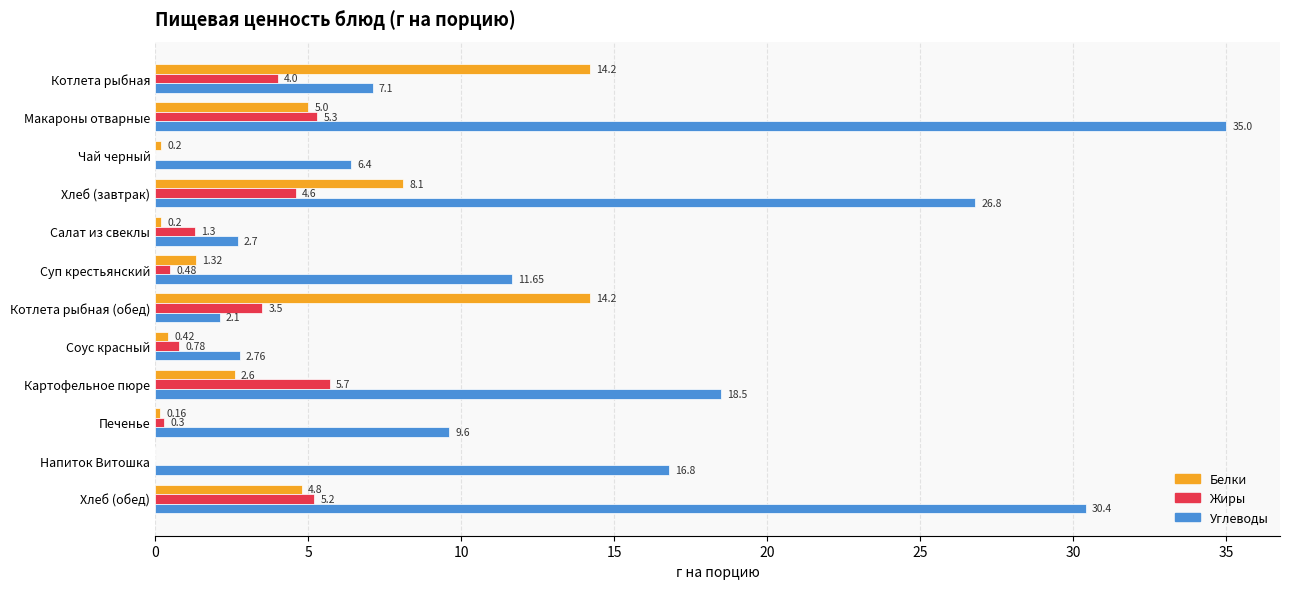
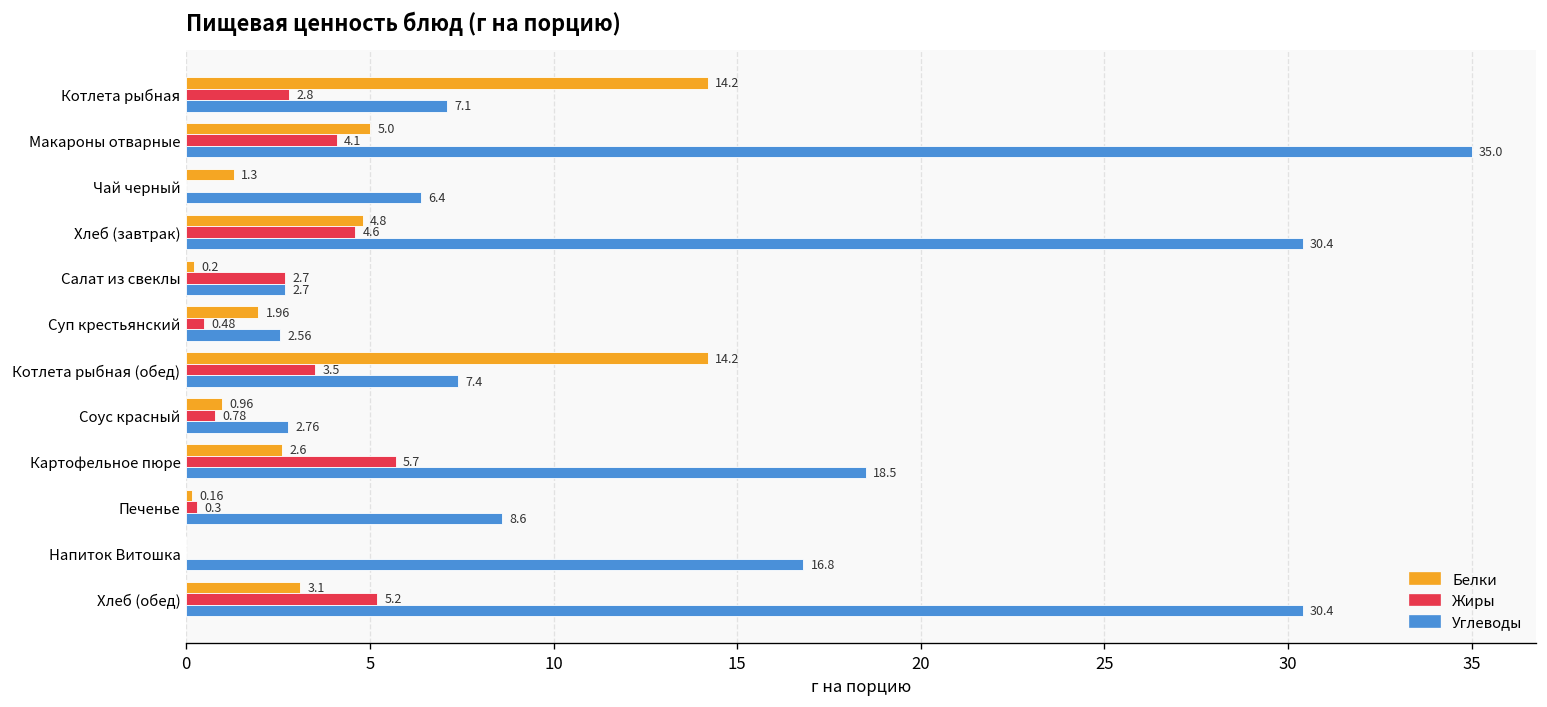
Жиры, Котлета рыбная: 4.0 -> 2.8
Жиры, Макароны отварные: 5.3 -> 4.1
Белки, Чай черный: 0.2 -> 1.3
Белки, Хлеб (завтрак): 8.1 -> 4.8
Углеводы, Хлеб (завтрак): 26.8 -> 30.4
Жиры, Салат из свеклы: 1.3 -> 2.7
Белки, Суп крестьянский: 1.32 -> 1.96
Углеводы, Суп крестьянский: 11.65 -> 2.56
Углеводы, Котлета рыбная (обед): 2.1 -> 7.4
Белки, Соус красный: 0.42 -> 0.96
Углеводы, Печенье: 9.6 -> 8.6
Белки, Хлеб (обед): 4.8 -> 3.1
